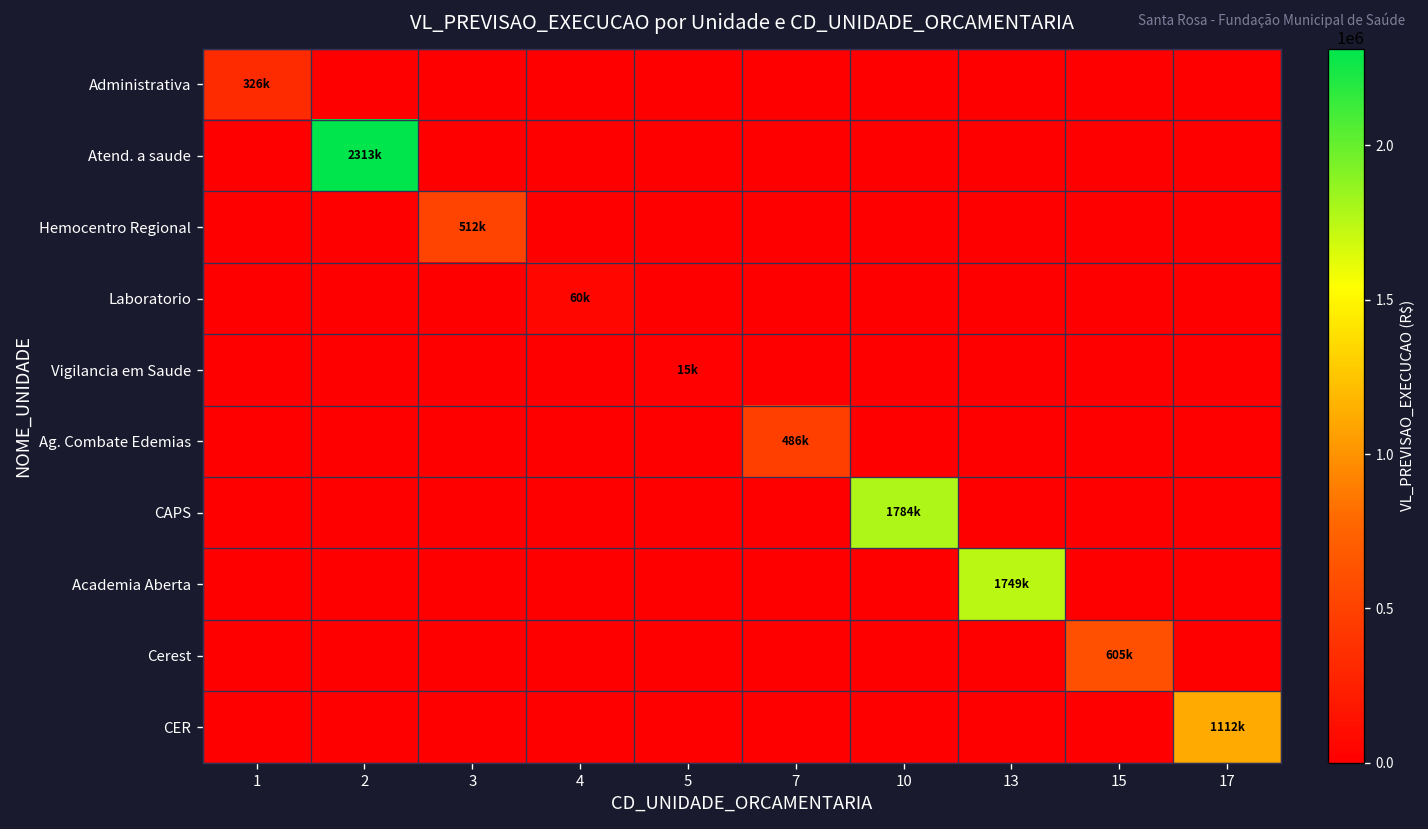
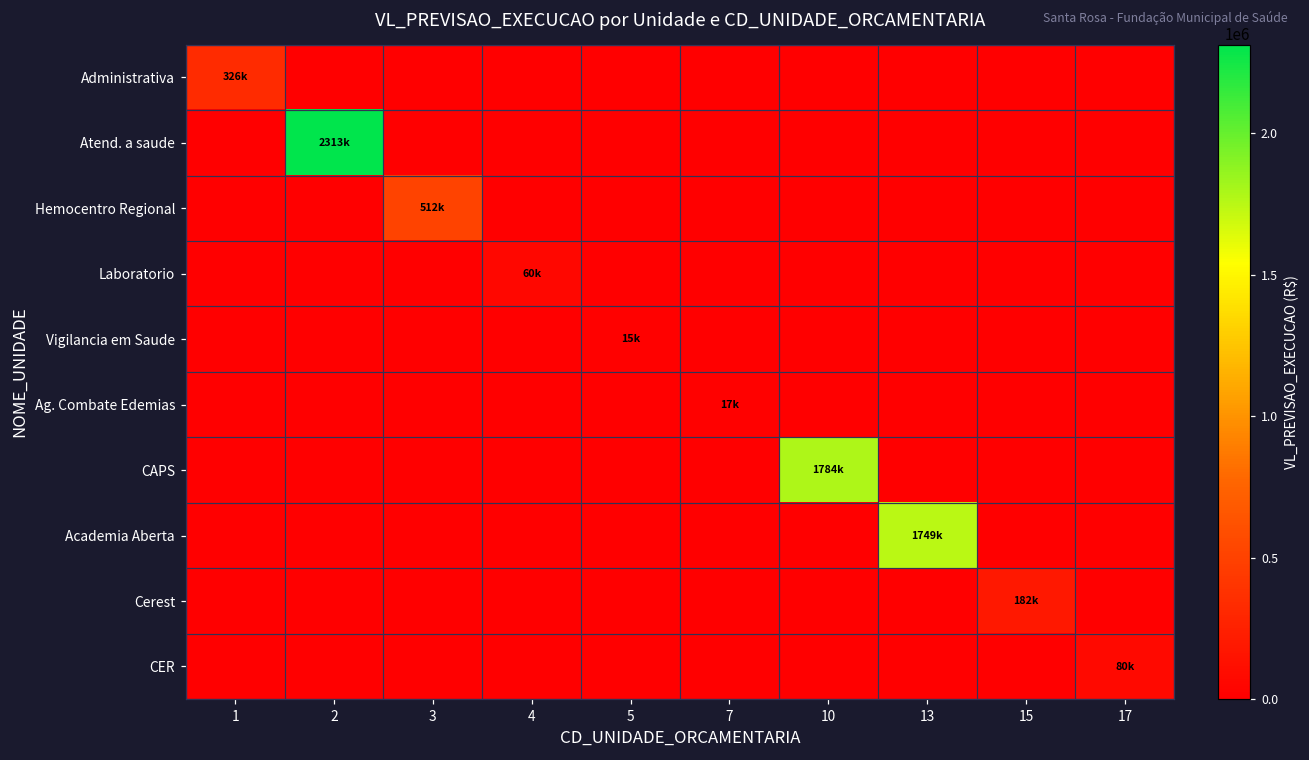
Ag. Combate Edemias, 7: 486k -> 17k
Cerest, 15: 605k -> 182k
CER, 17: 1112k -> 80k
